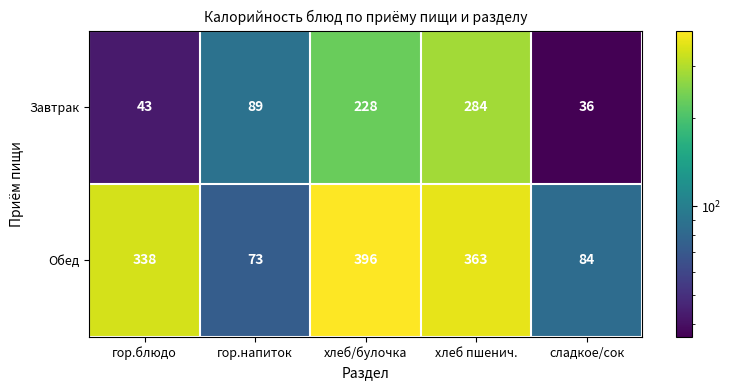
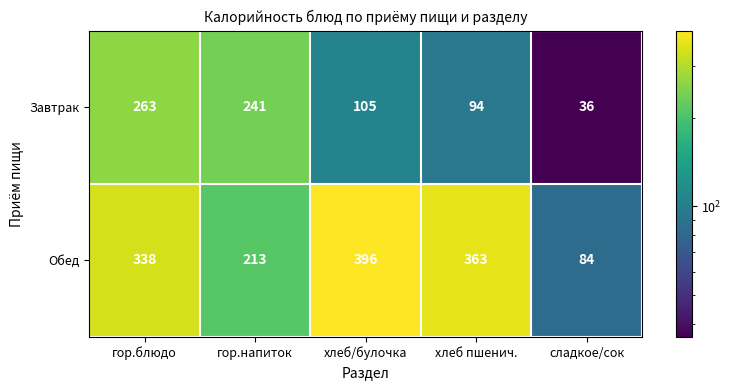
Завтрак, гор.блюдо: 43 -> 263
Завтрак, гор.напиток: 89 -> 241
Завтрак, хлеб/булочка: 228 -> 105
Завтрак, хлеб пшенич.: 284 -> 94
Обед, гор.напиток: 73 -> 213
